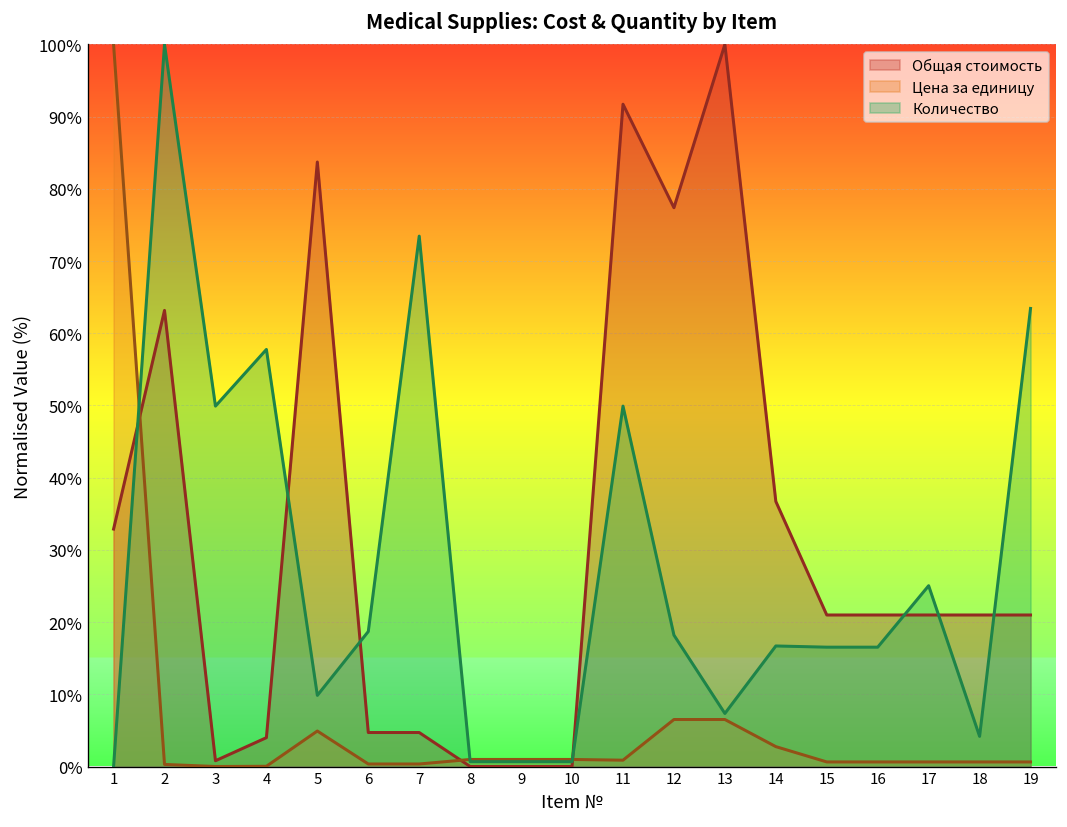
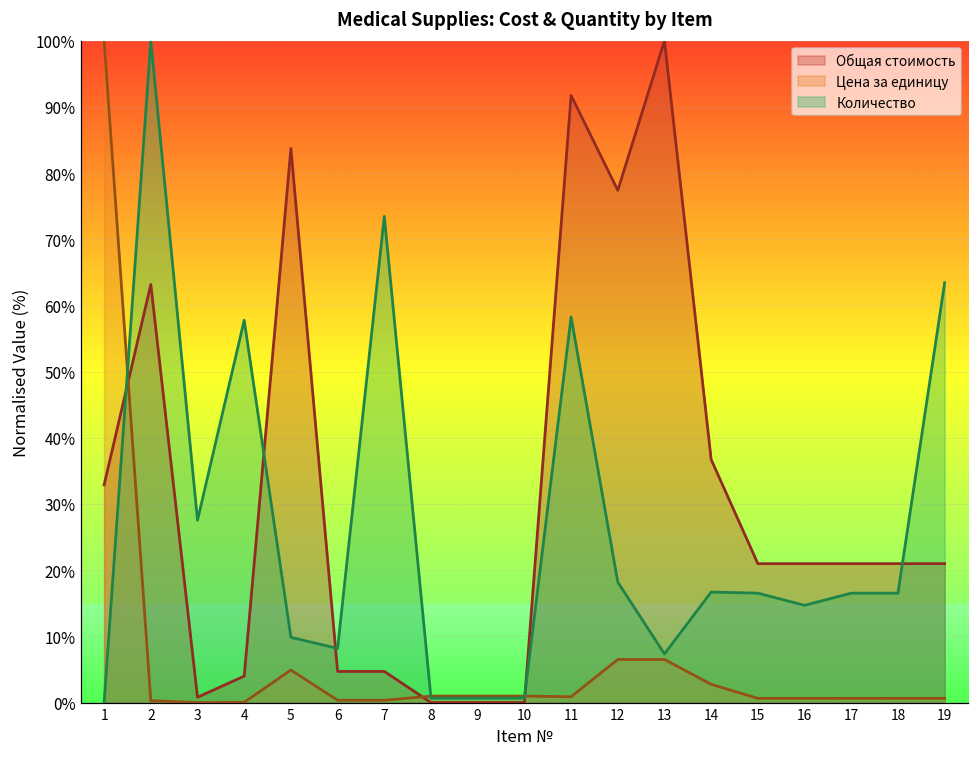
Количество, 3: 50% -> 28%
Количество, 6: 19% -> 8%
Количество, 11: 50% -> 58%
Количество, 16: 17% -> 15%
Количество, 17: 25% -> 17%
Количество, 18: 4% -> 17%
